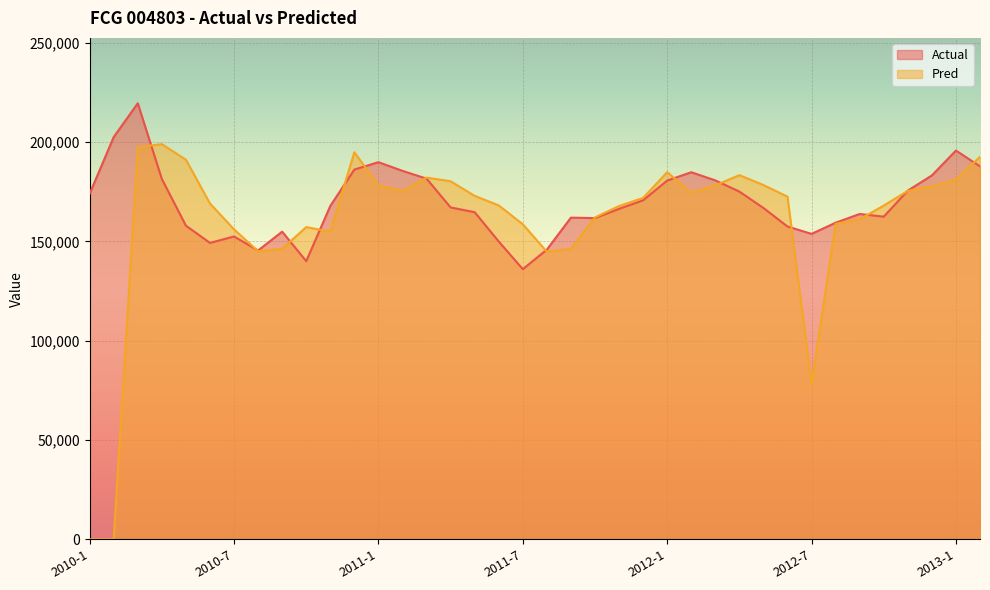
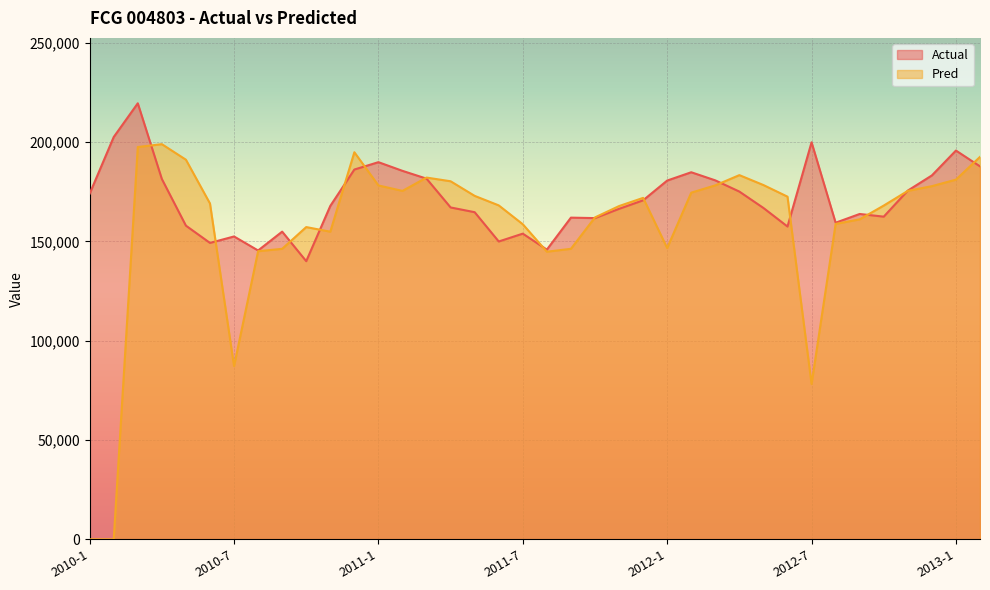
Pred, 2010-7: 156,000 -> 87,000
Actual, 2011-7: 136,000 -> 154,000
Pred, 2012-1: 185,000 -> 147,000
Actual, 2012-7: 154,000 -> 200,000
